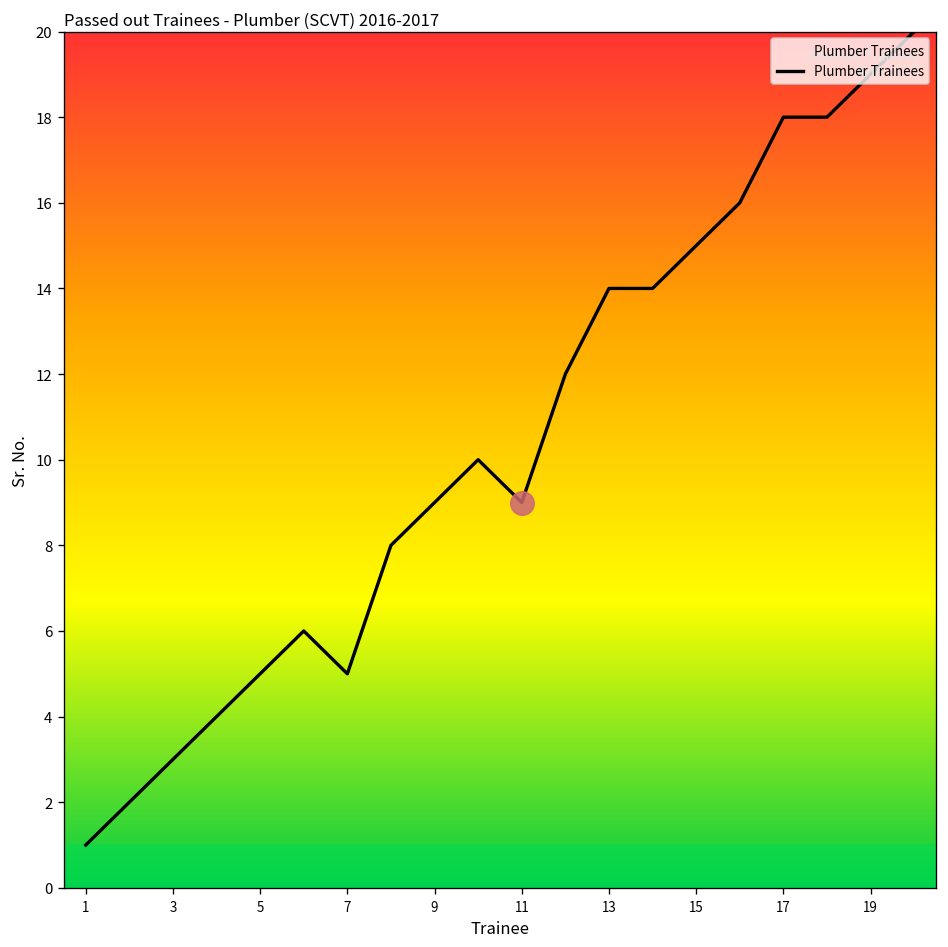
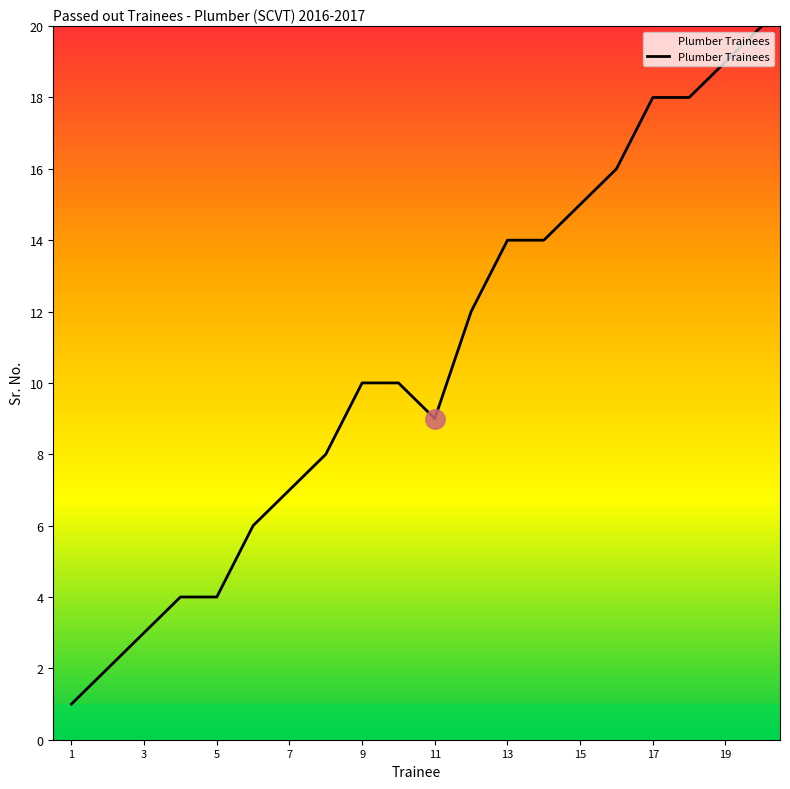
Plumber Trainees, 5: 5 -> 4
Plumber Trainees, 7: 5 -> 7
Plumber Trainees, 9: 9 -> 10
